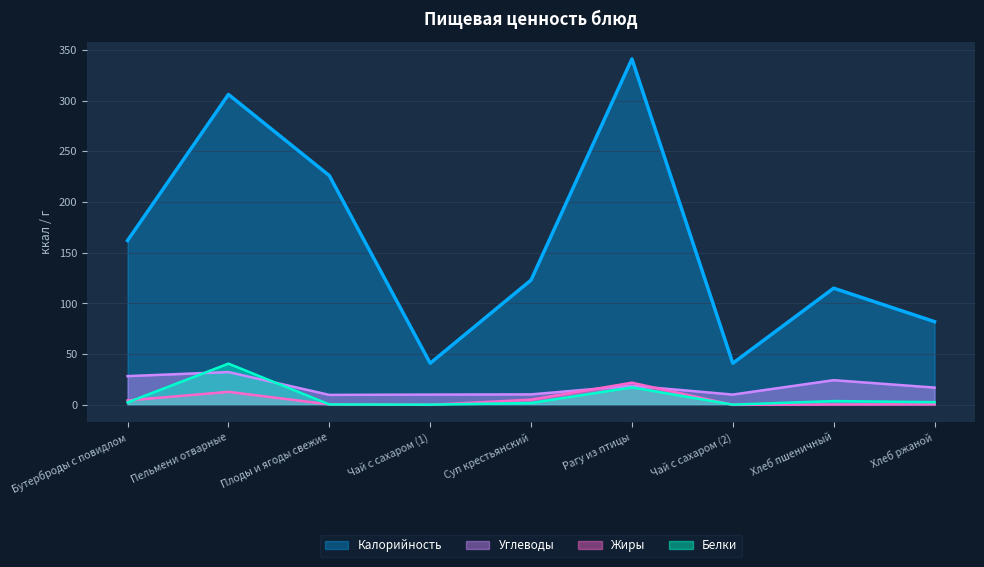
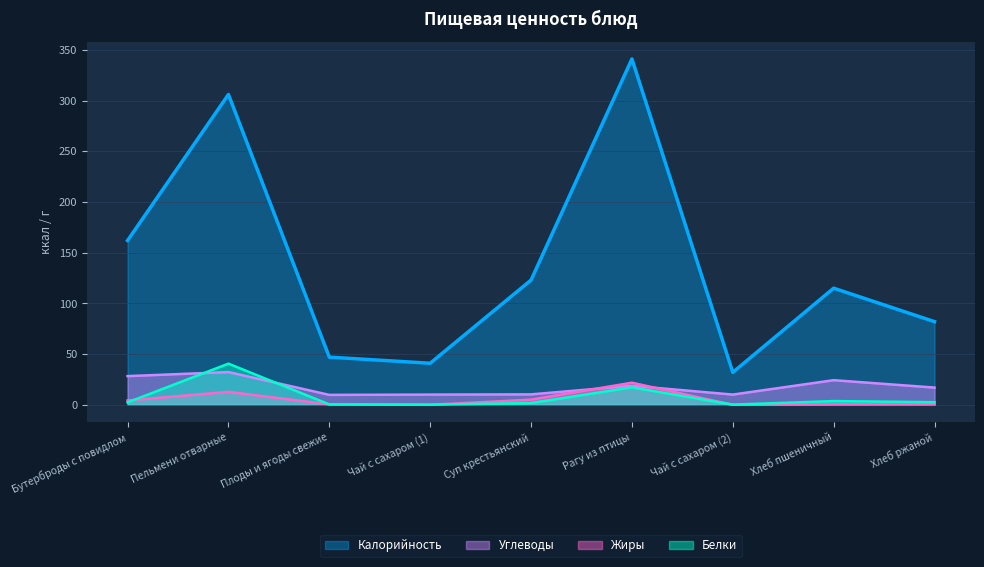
Калорийность, Плоды и ягоды свежие: 226 -> 47
Калорийность, Чай с сахаром (2): 41 -> 32
